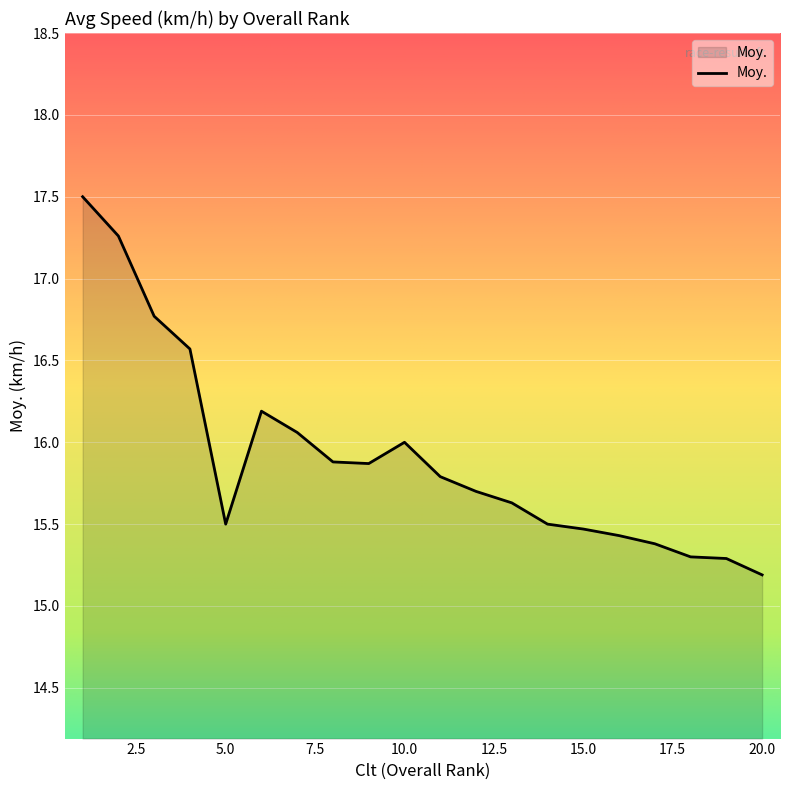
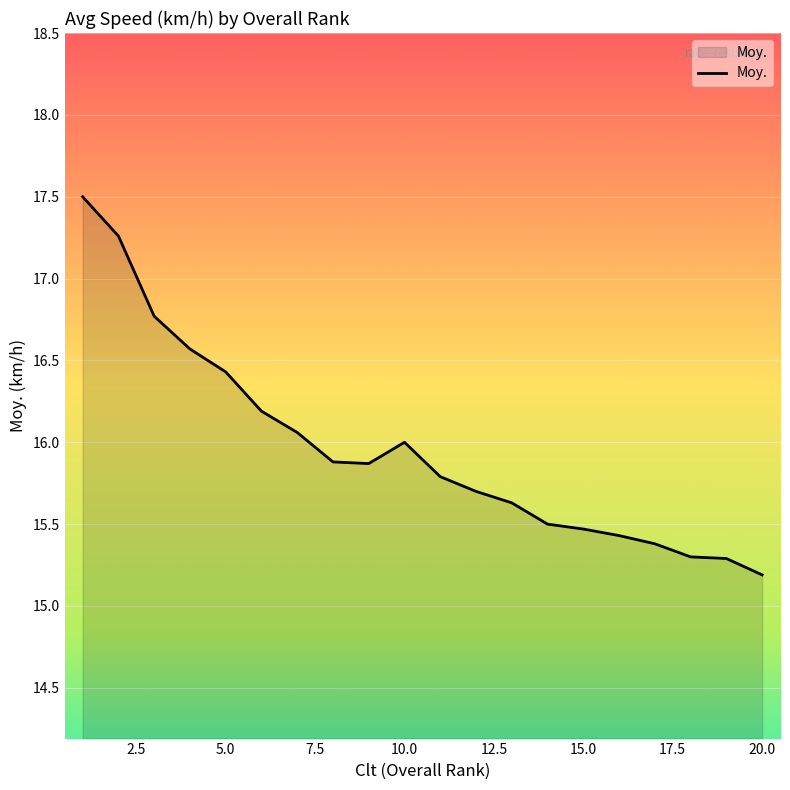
5.0: 15.50 -> 16.43
